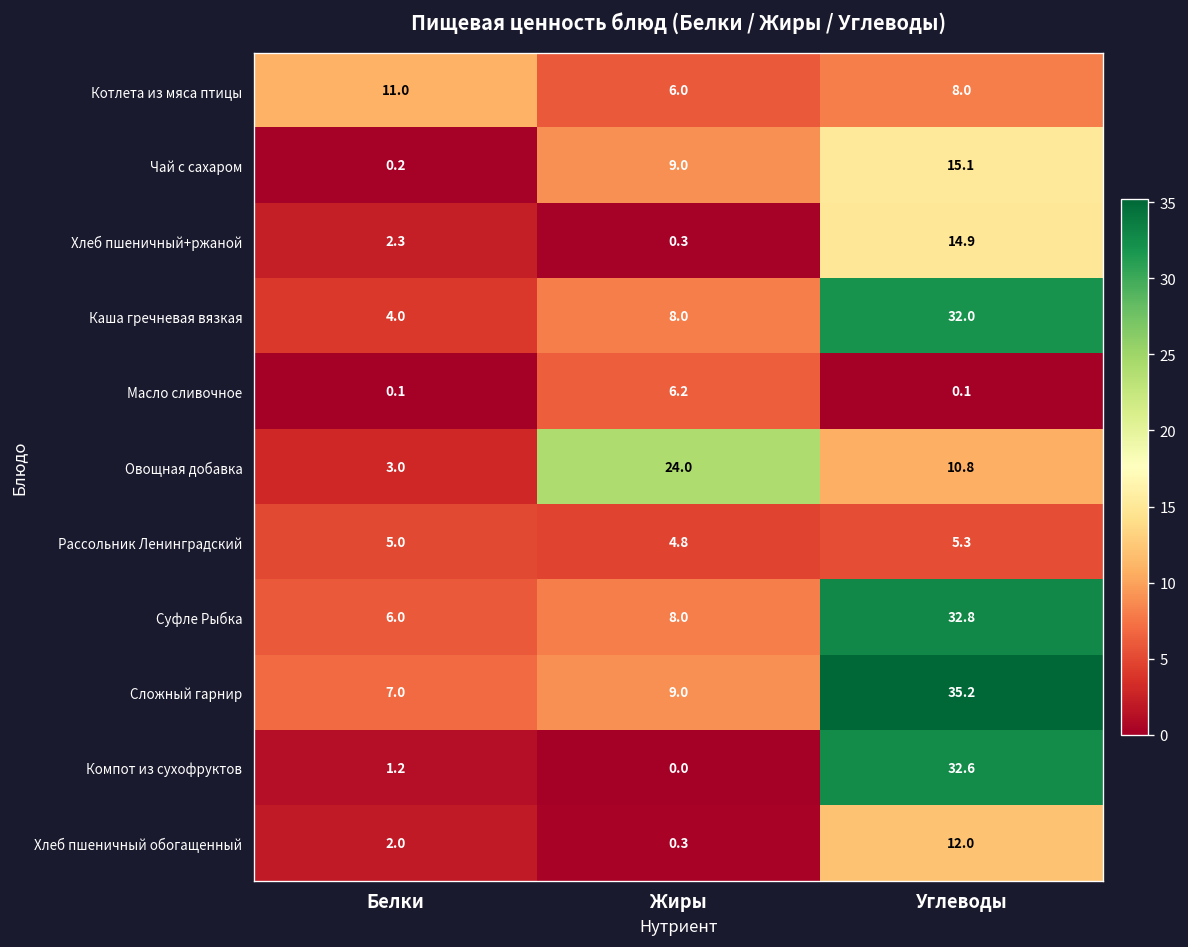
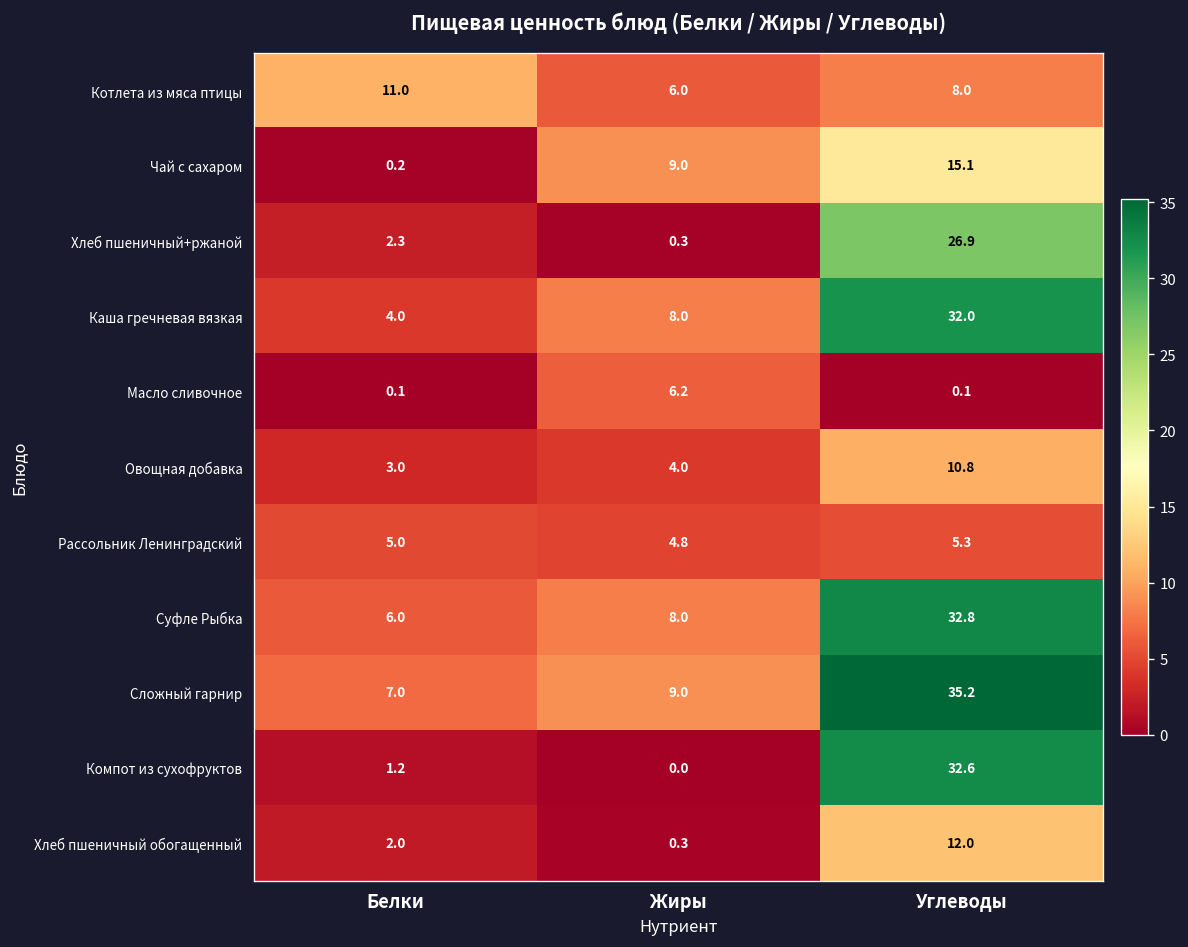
Хлеб пшеничный+ржаной, Углеводы: 14.9 -> 26.9
Овощная добавка, Жиры: 24.0 -> 4.0
